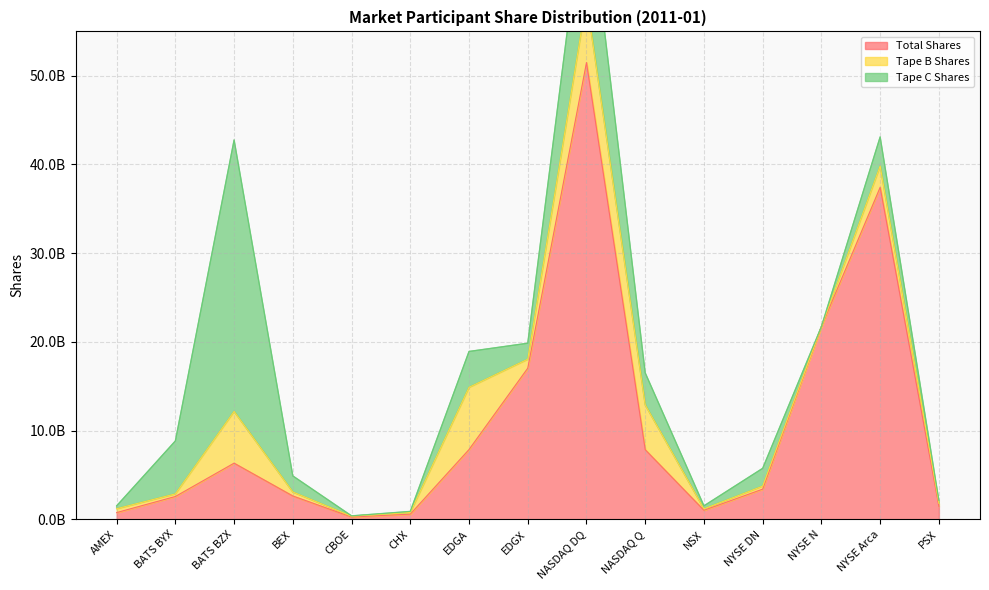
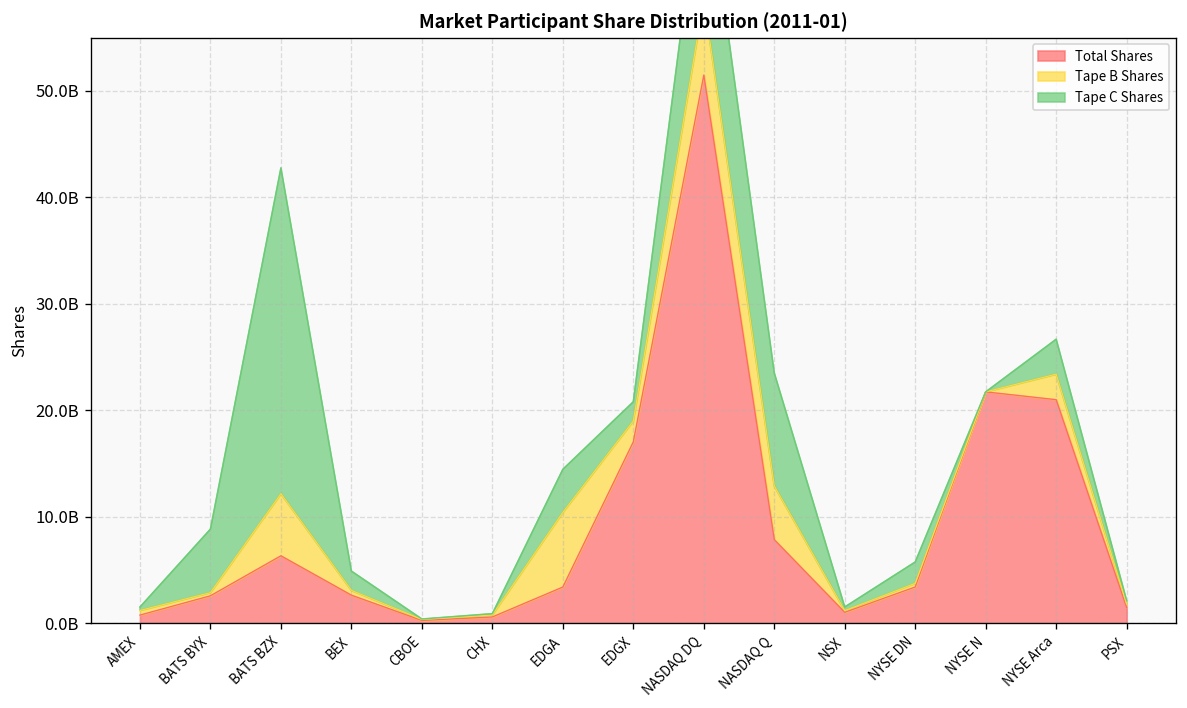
Total Shares, EDGA: 8000000000 -> 3000000000
Tape B Shares, EDGX: 1000000000 -> 2000000000
Tape C Shares, NASDAQ Q: 4000000000 -> 11000000000
Total Shares, NYSE Arca: 37000000000 -> 21000000000
